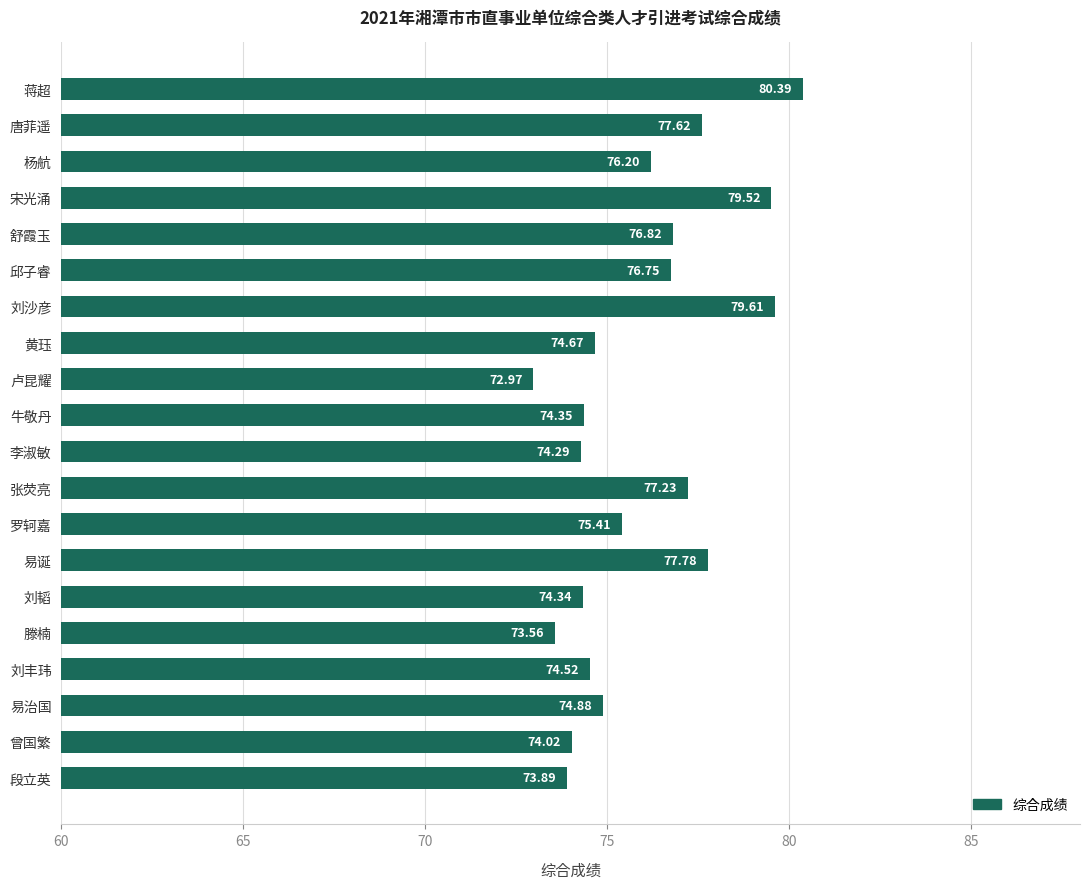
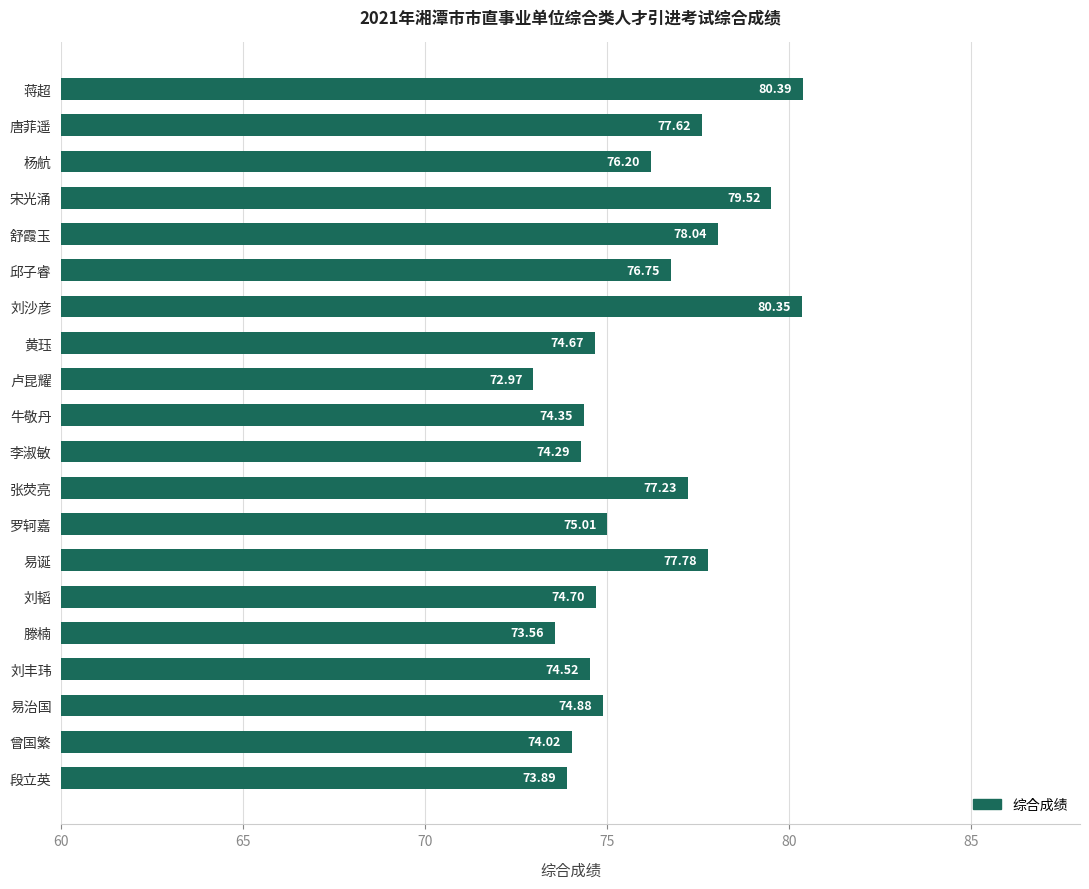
舒霞玉: 76.82 -> 78.04
刘沙彦: 79.61 -> 80.35
罗轲嘉: 75.41 -> 75.01
刘韬: 74.34 -> 74.70
